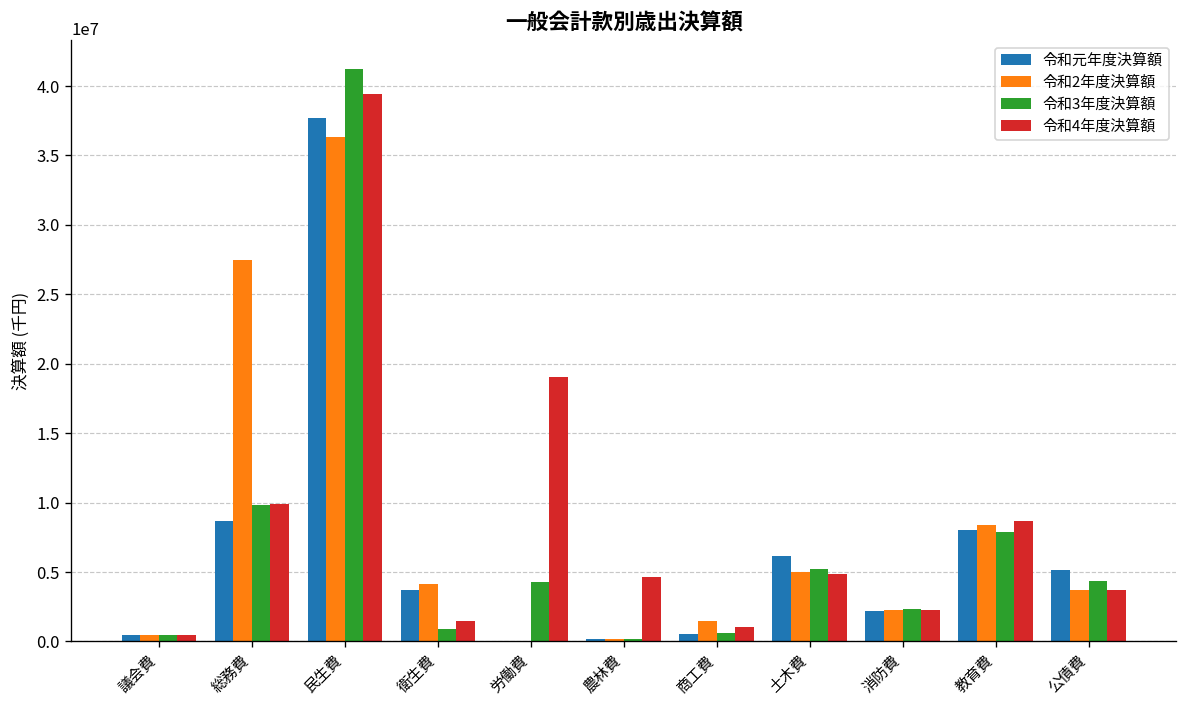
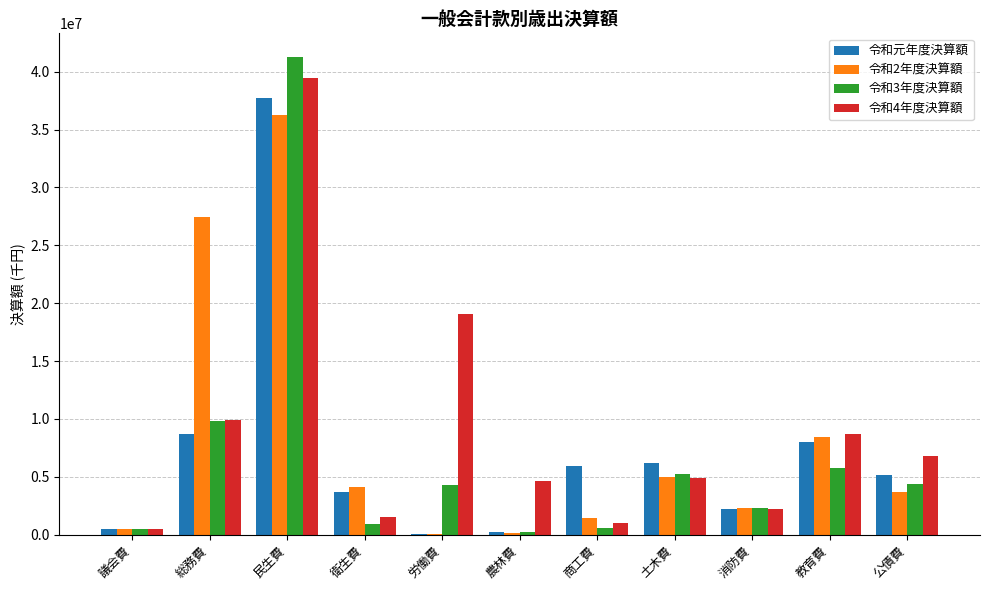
令和元年度決算額, 商工費: 500000 -> 5900000
令和3年度決算額, 教育費: 7900000 -> 5800000
令和4年度決算額, 公債費: 3700000 -> 6800000
